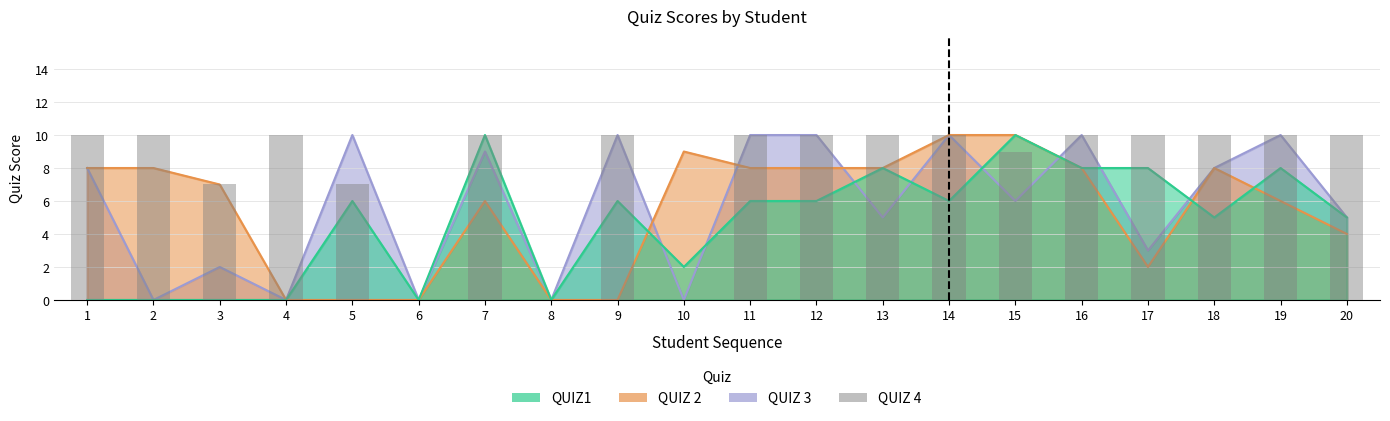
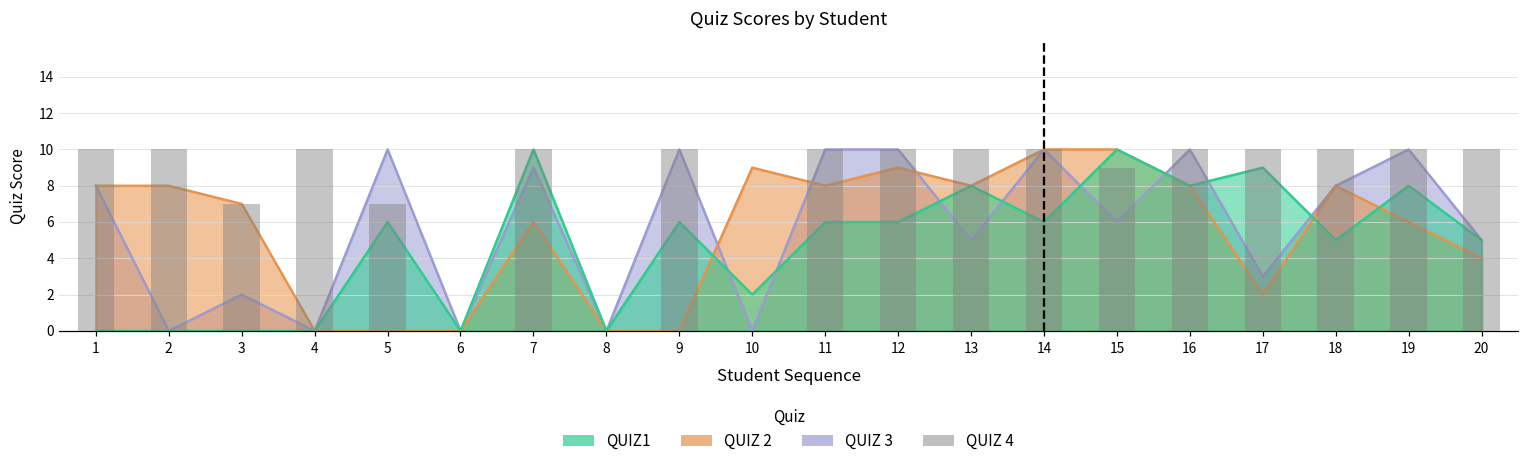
QUIZ 2, 12: 8 -> 9
QUIZ1, 17: 8 -> 9
